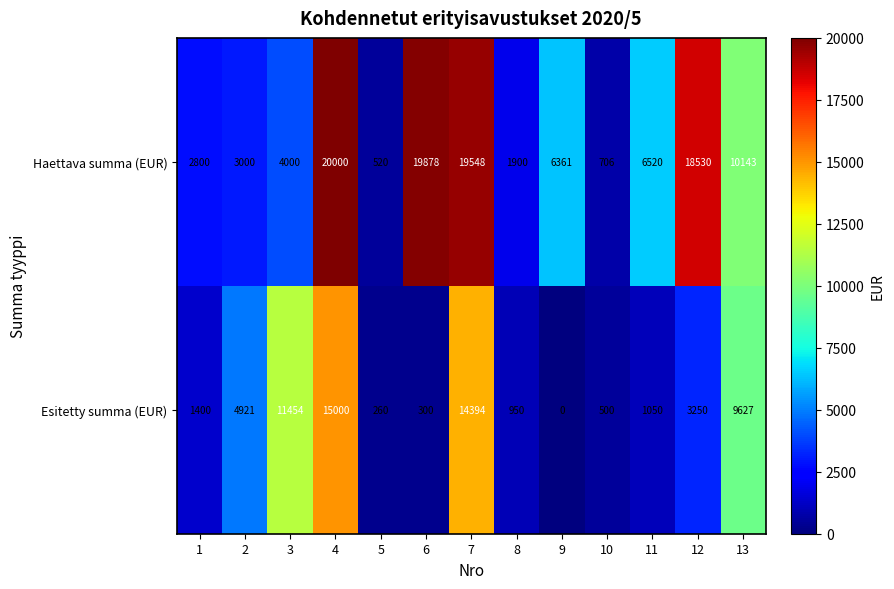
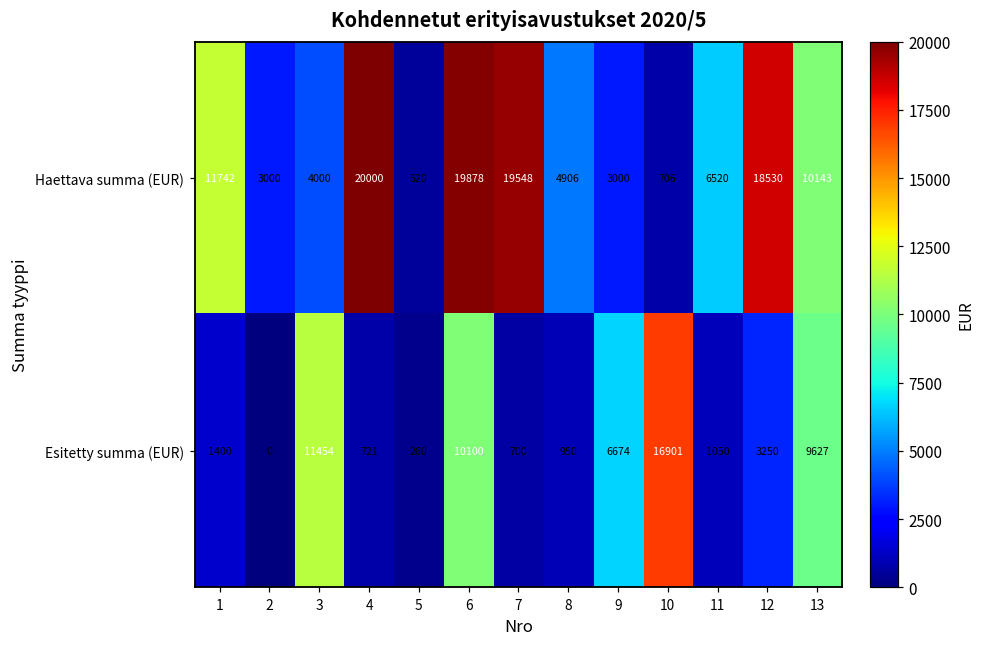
Haettava summa (EUR), 1: 2800 -> 11742
Haettava summa (EUR), 8: 1900 -> 4906
Haettava summa (EUR), 9: 6361 -> 3000
Esitetty summa (EUR), 2: 4921 -> 0
Esitetty summa (EUR), 4: 15000 -> 721
Esitetty summa (EUR), 6: 300 -> 10100
Esitetty summa (EUR), 7: 14394 -> 700
Esitetty summa (EUR), 9: 0 -> 6674
Esitetty summa (EUR), 10: 500 -> 16901
